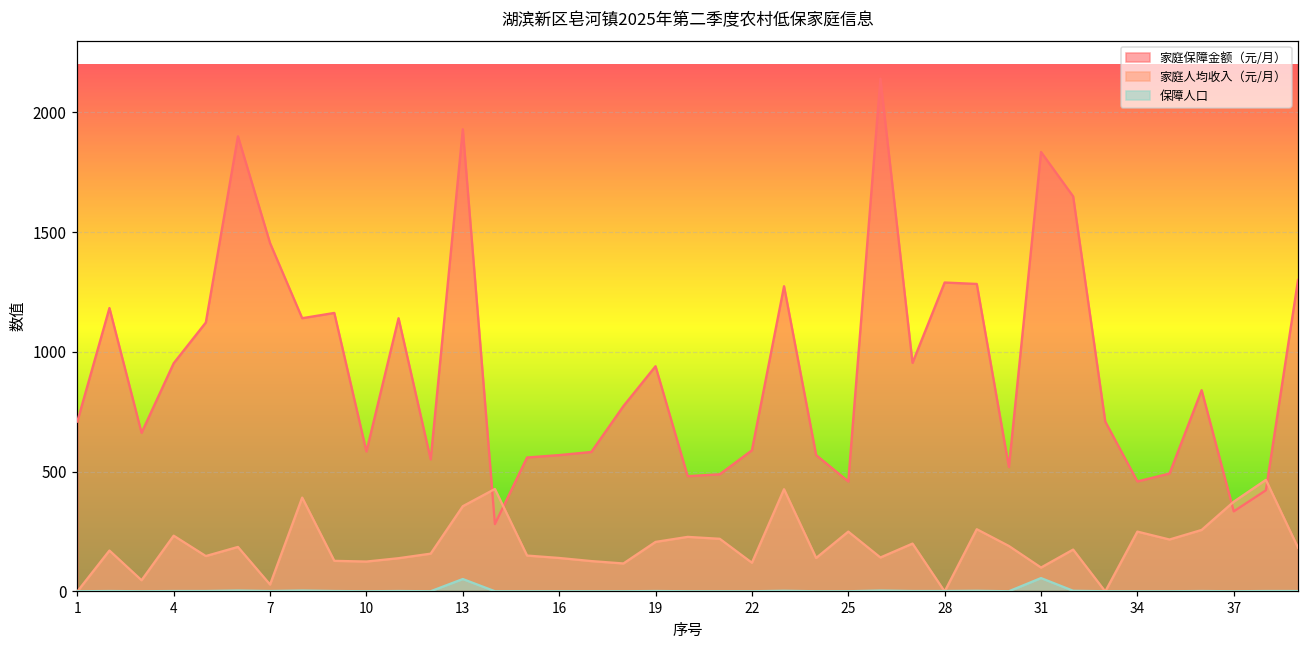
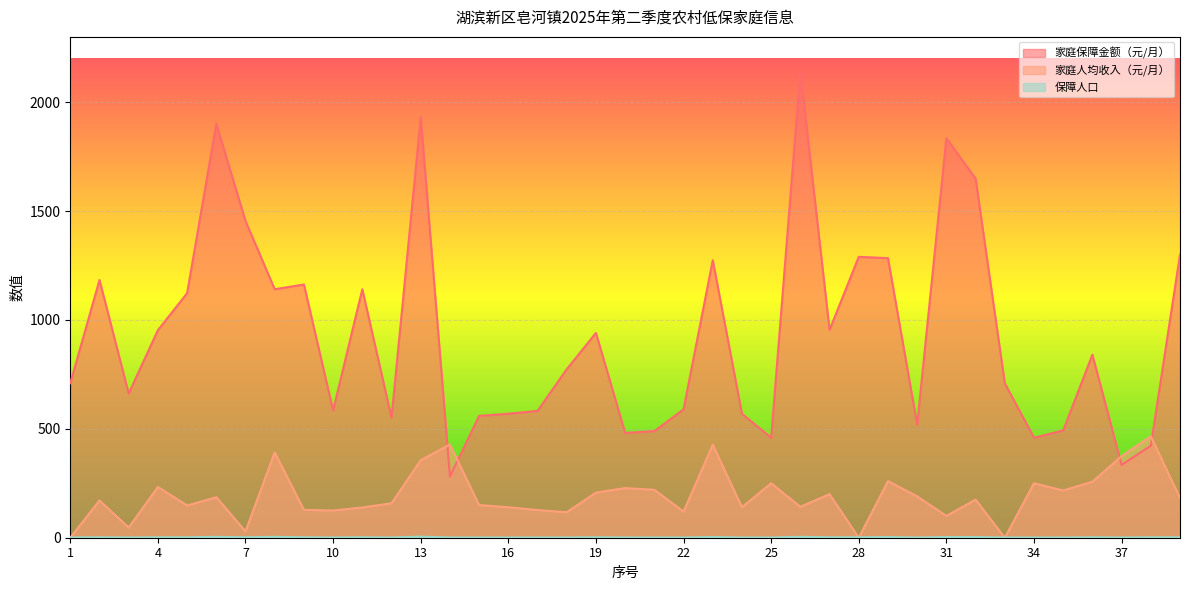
保障人口, 13: 50 -> 10
保障人口, 31: 60 -> 0
